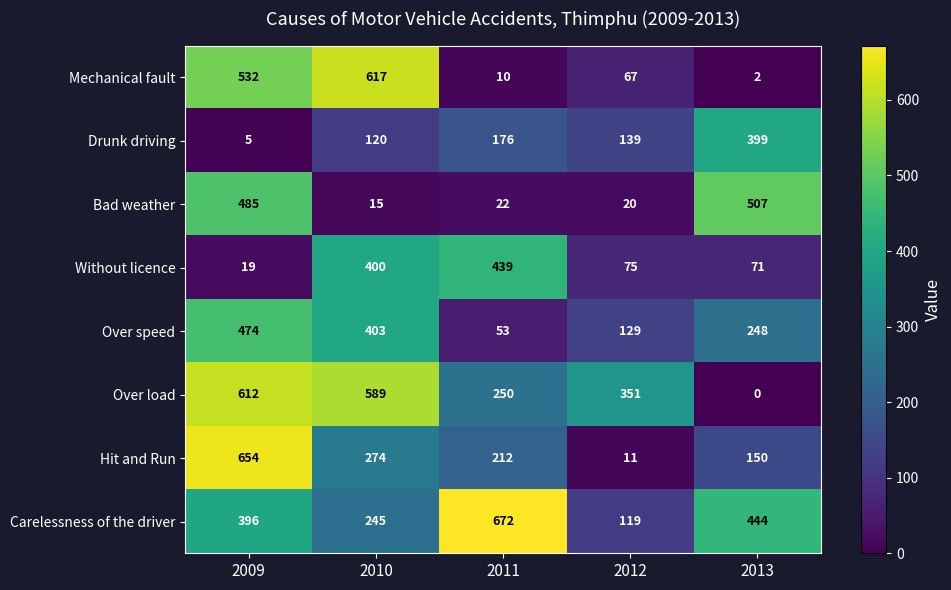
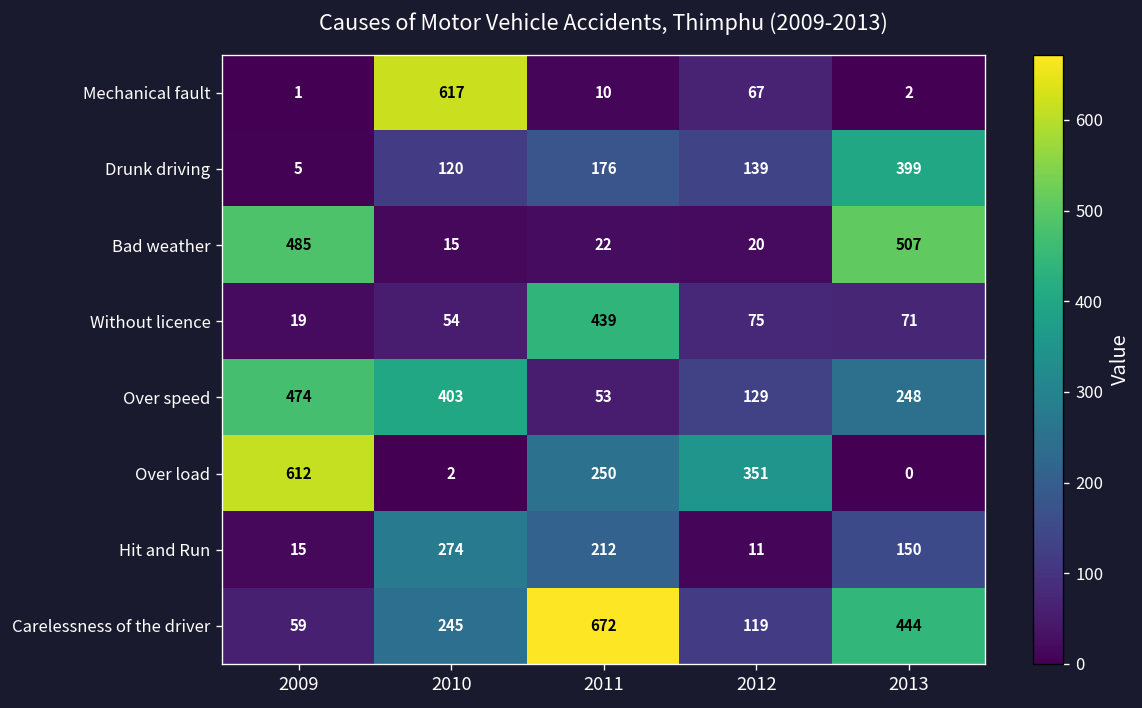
Mechanical fault, 2009: 532 -> 1
Without licence, 2010: 400 -> 54
Over load, 2010: 589 -> 2
Hit and Run, 2009: 654 -> 15
Carelessness of the driver, 2009: 396 -> 59
